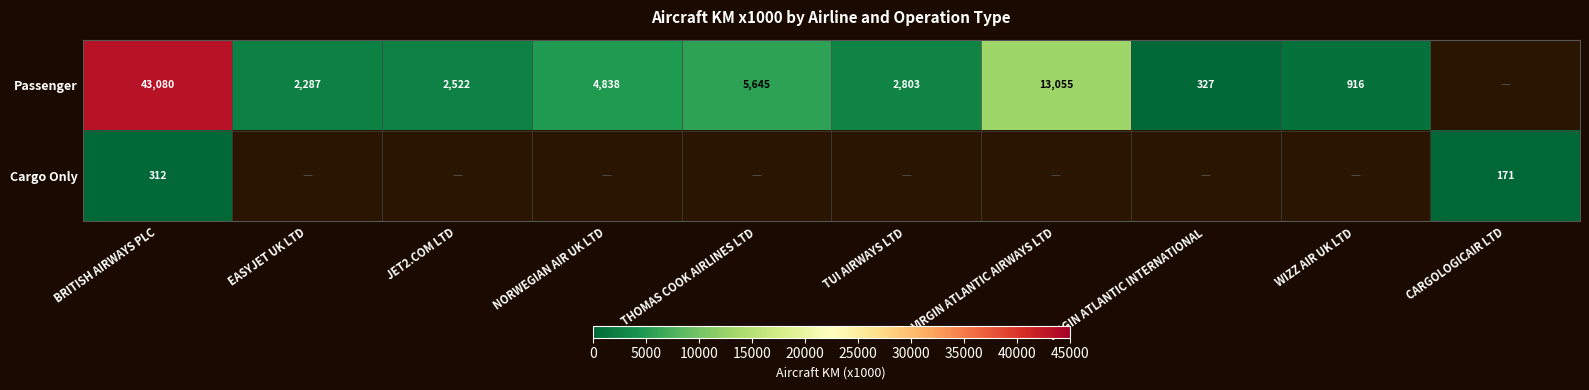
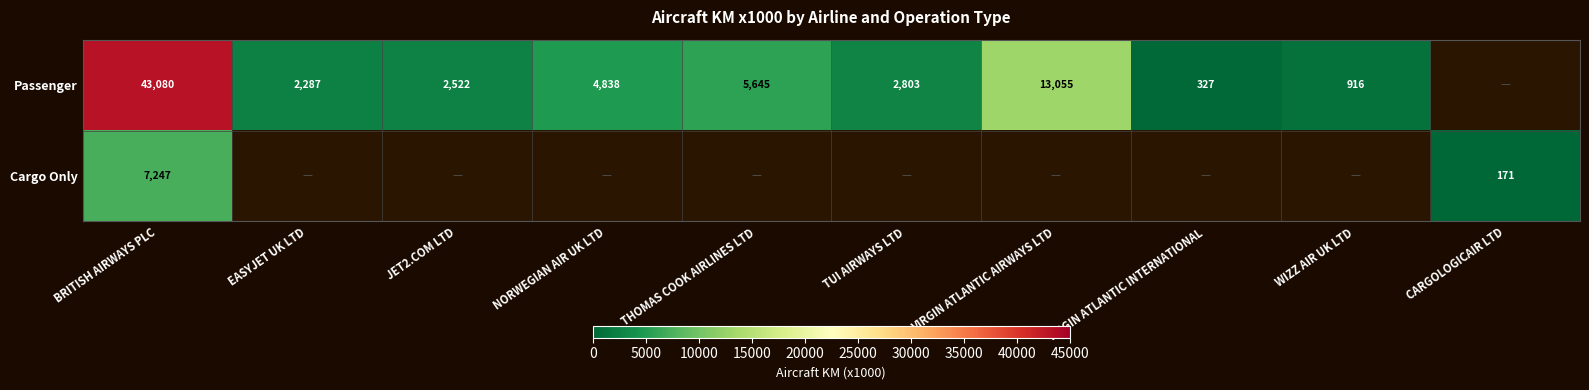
Cargo Only, BRITISH AIRWAYS PLC: 312 -> 7,247
